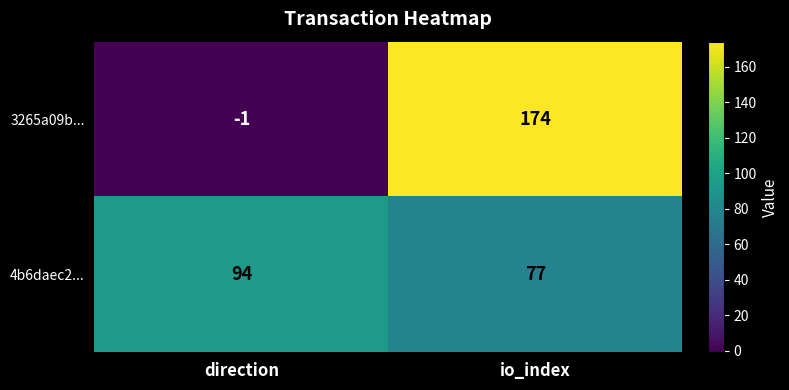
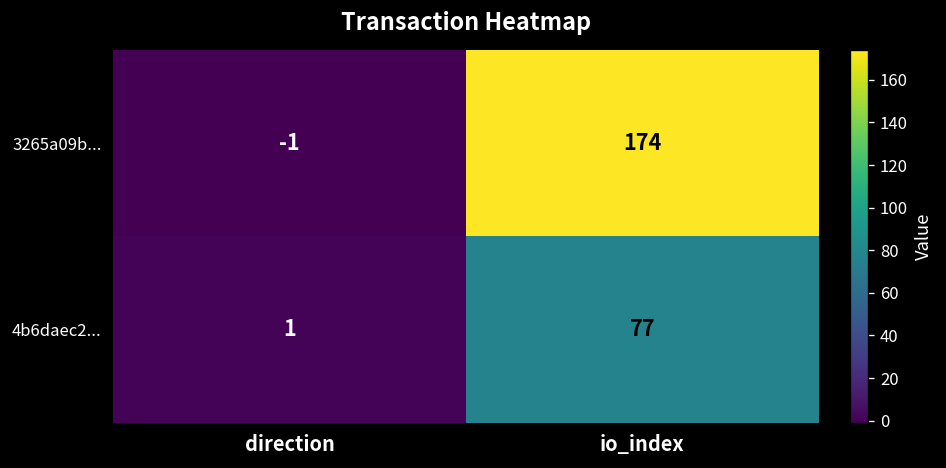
4b6daec2..., direction: 94 -> 1
